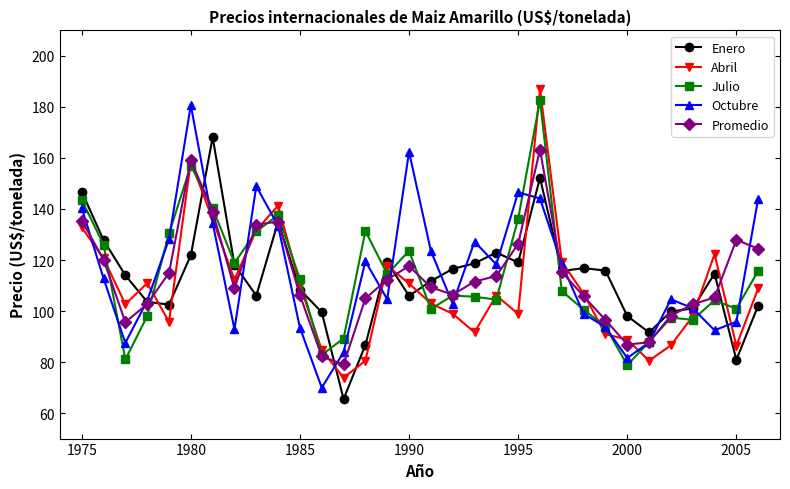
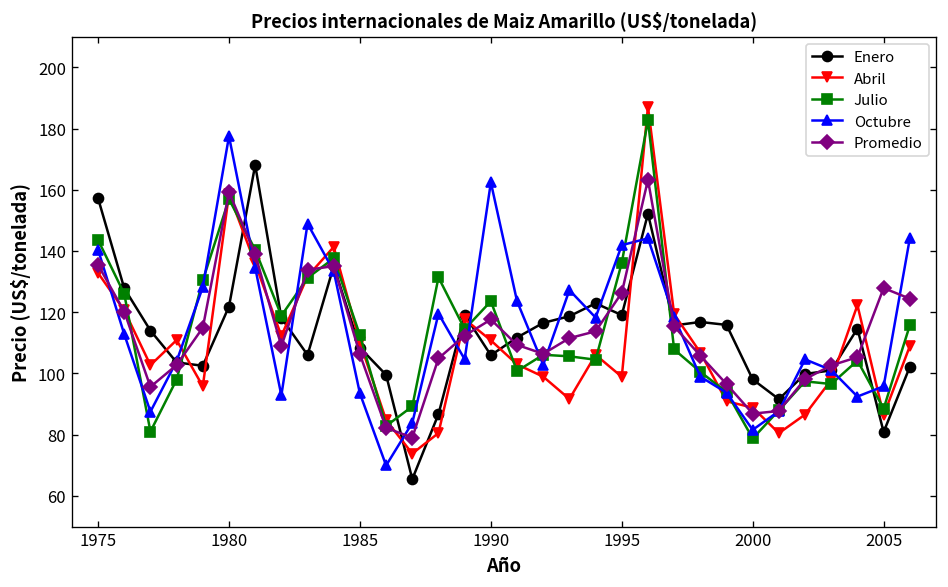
Enero, 1975: 147 -> 157
Octubre, 1980: 181 -> 177
Octubre, 1995: 147 -> 142
Julio, 2005: 101 -> 89
